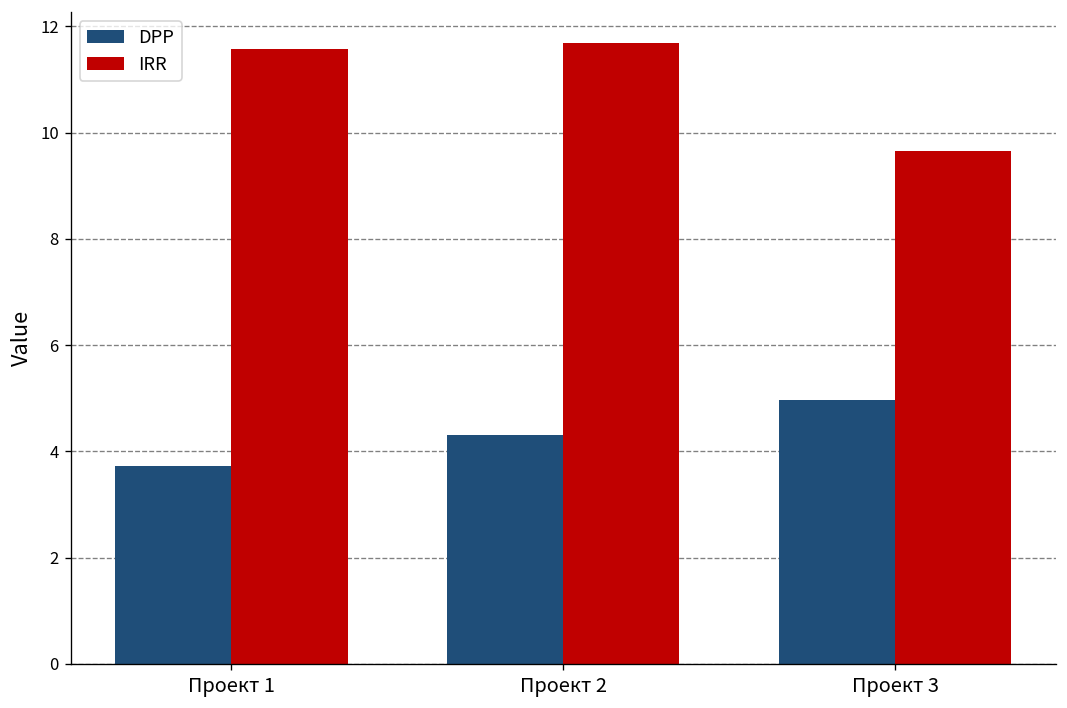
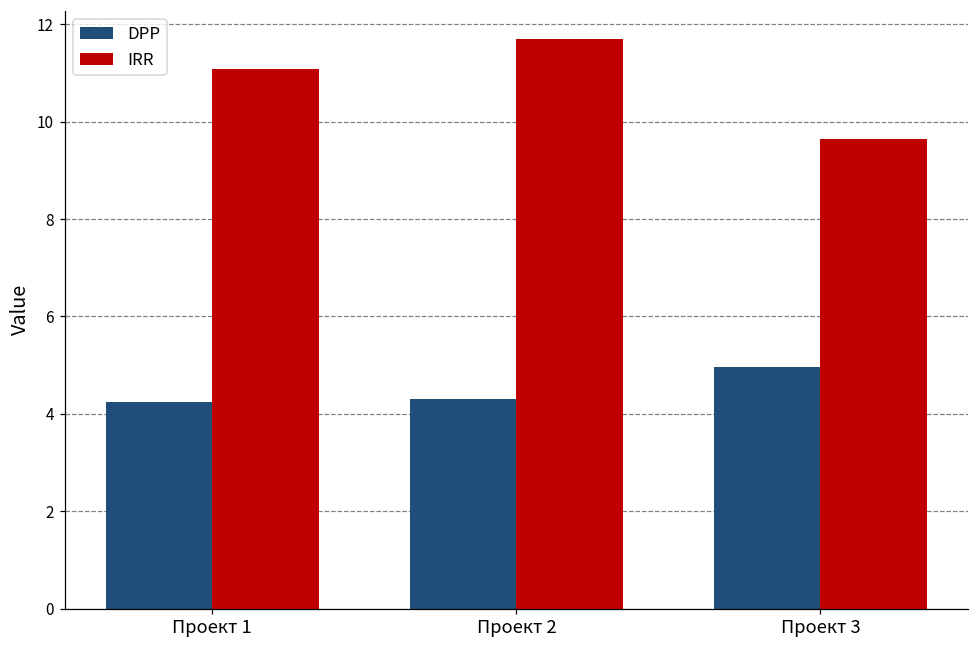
DPP, Проект 1: 3.7 -> 4.2
IRR, Проект 1: 11.6 -> 11.1
